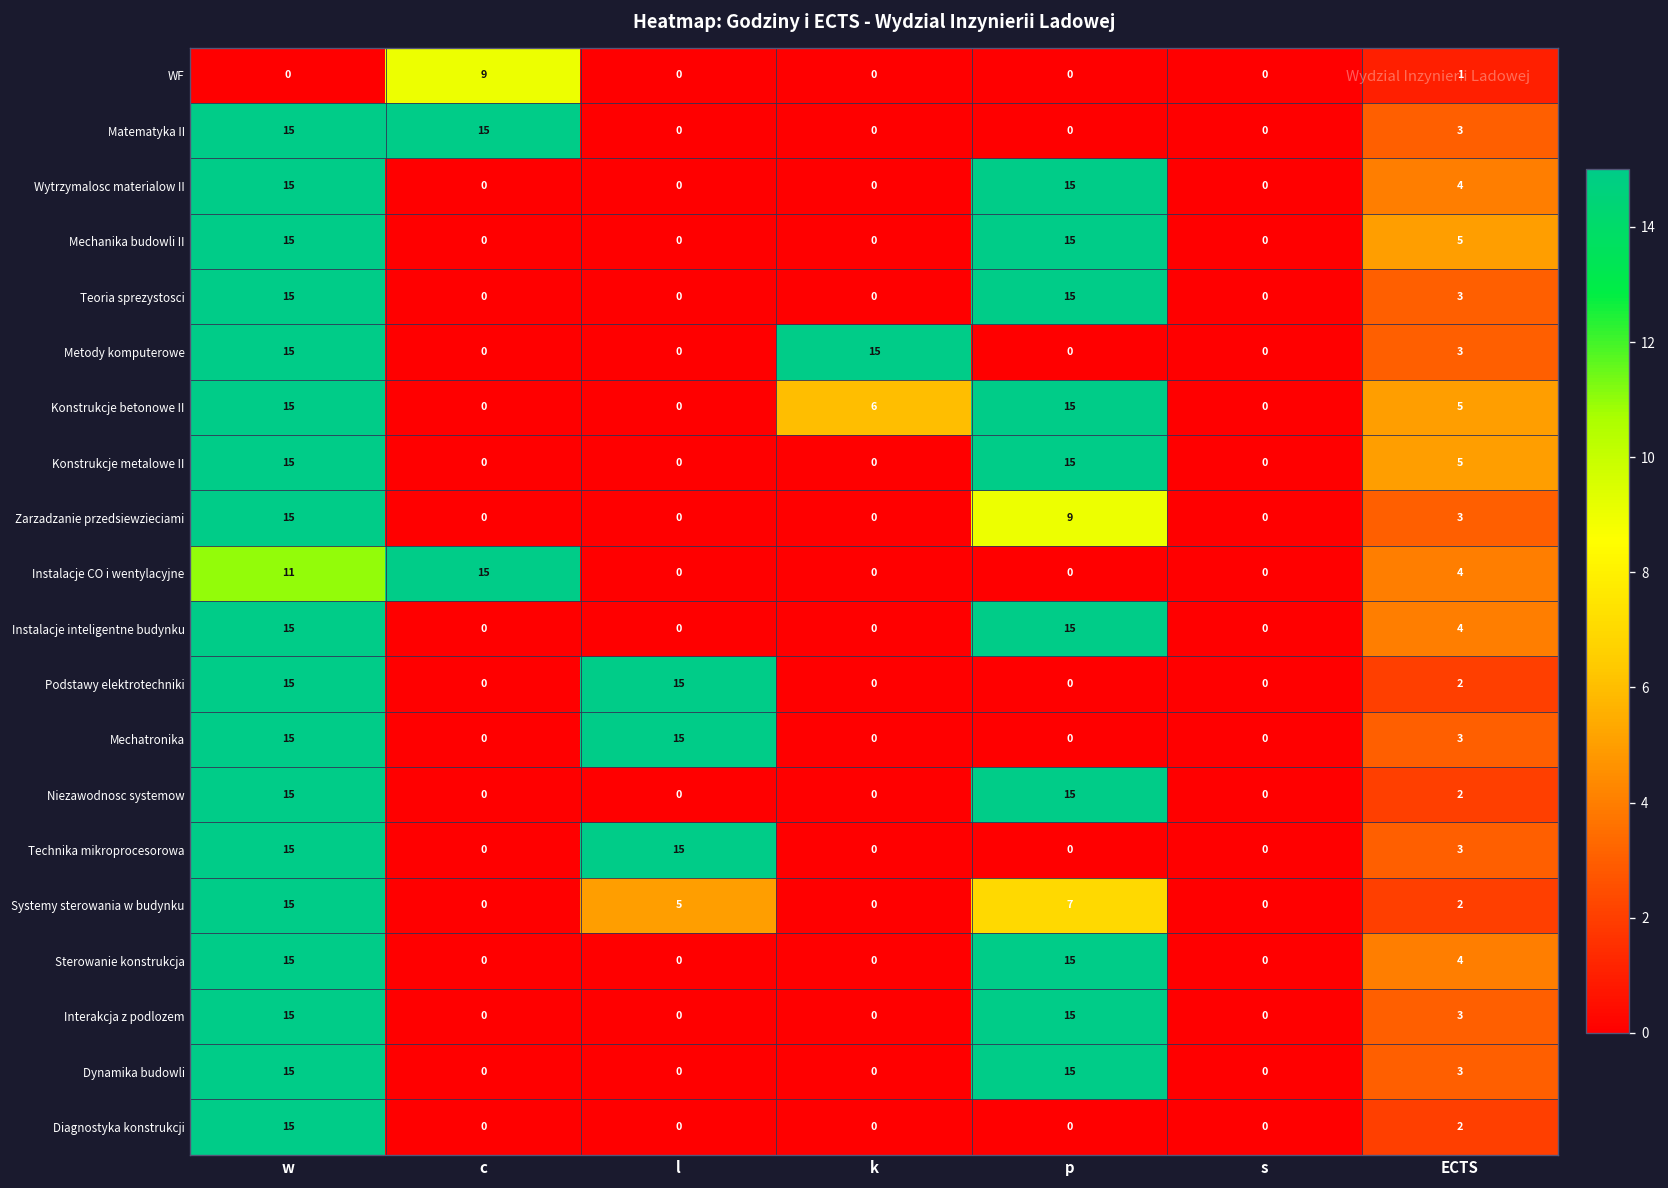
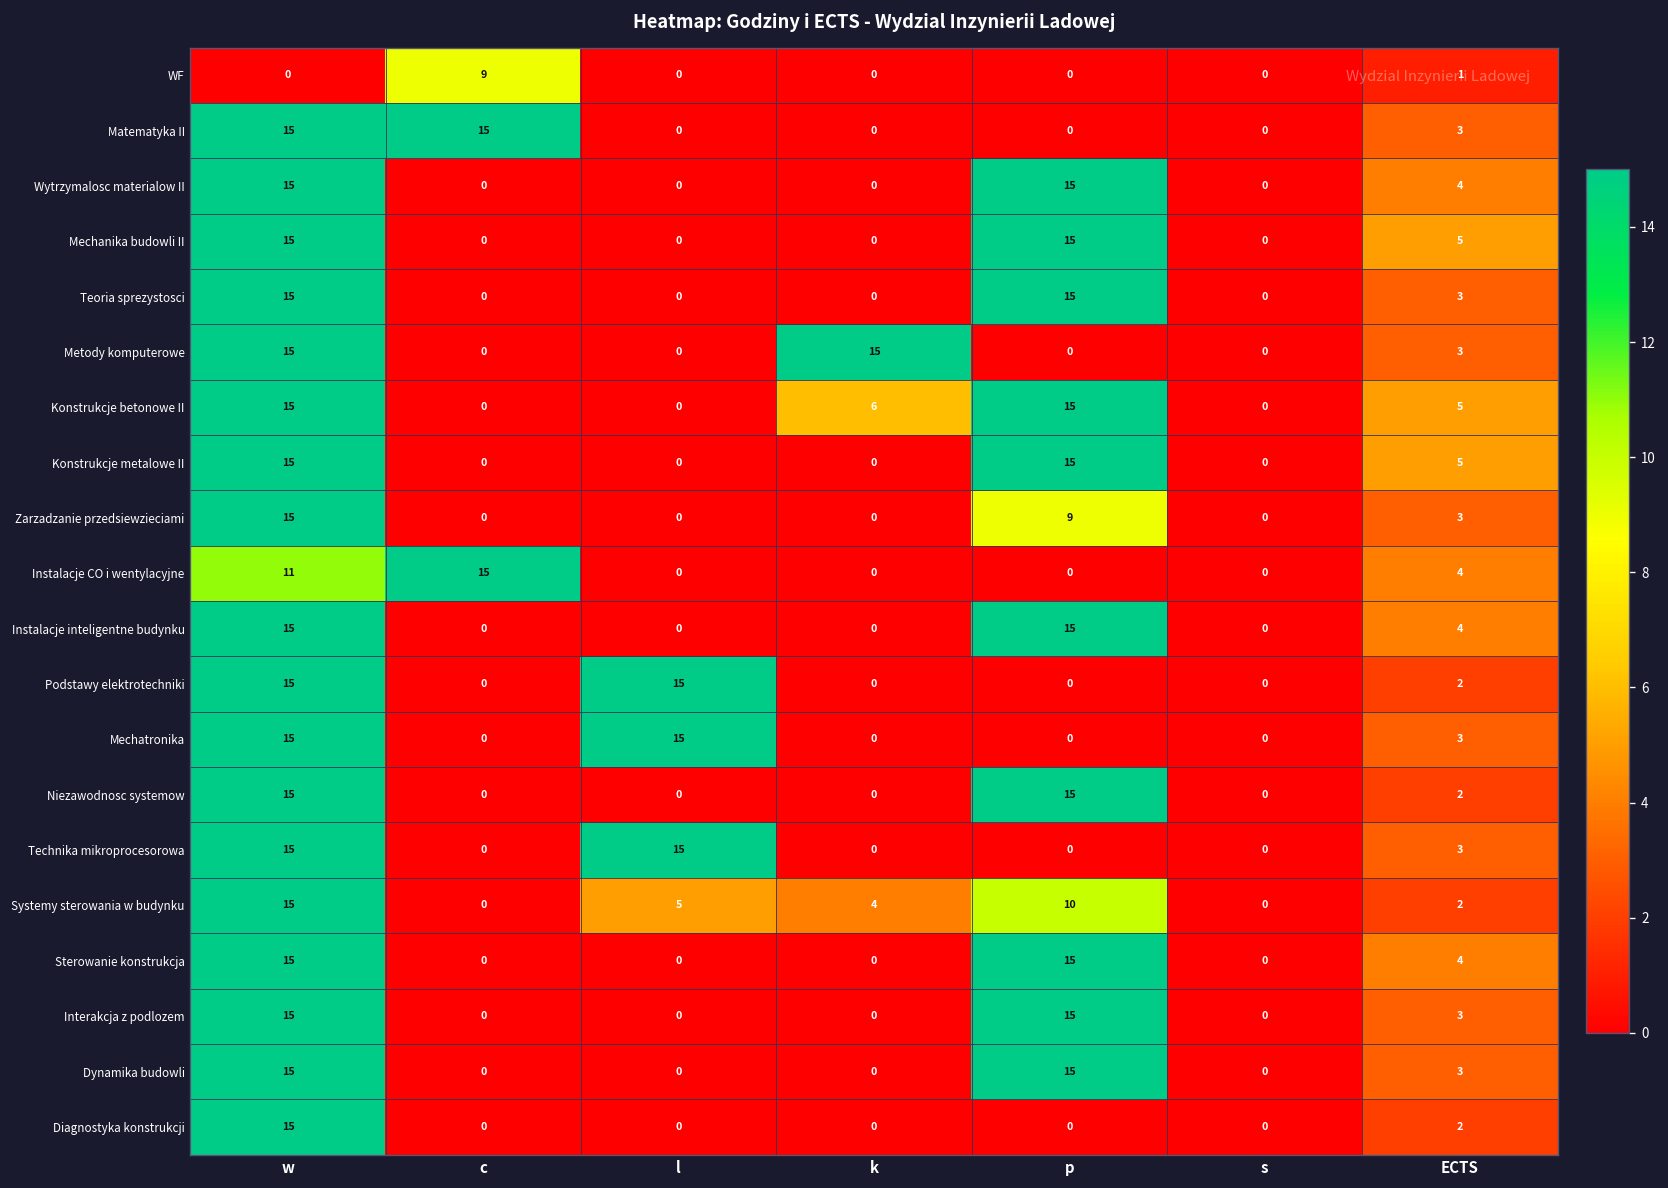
Systemy sterowania w budynku, k: 0 -> 4
Systemy sterowania w budynku, p: 7 -> 10
